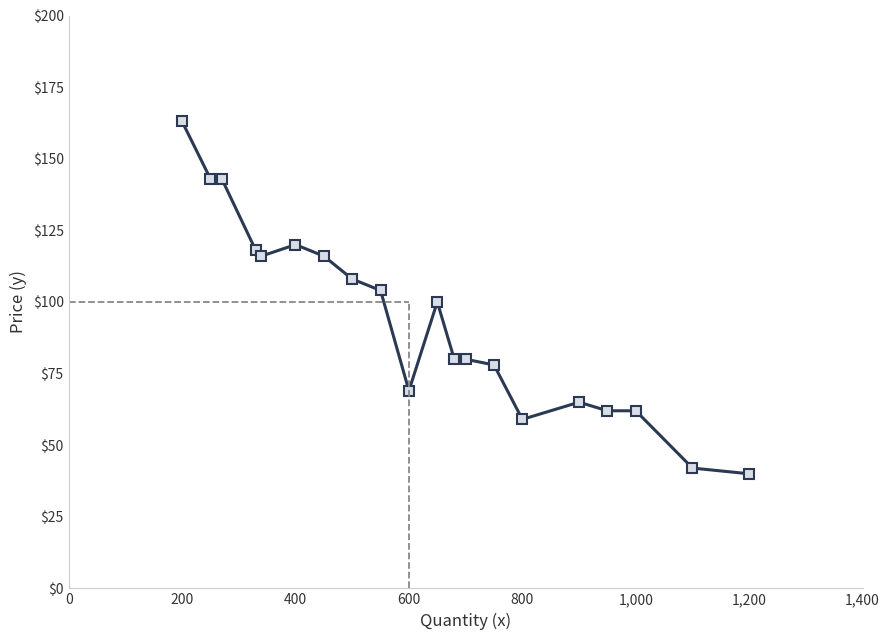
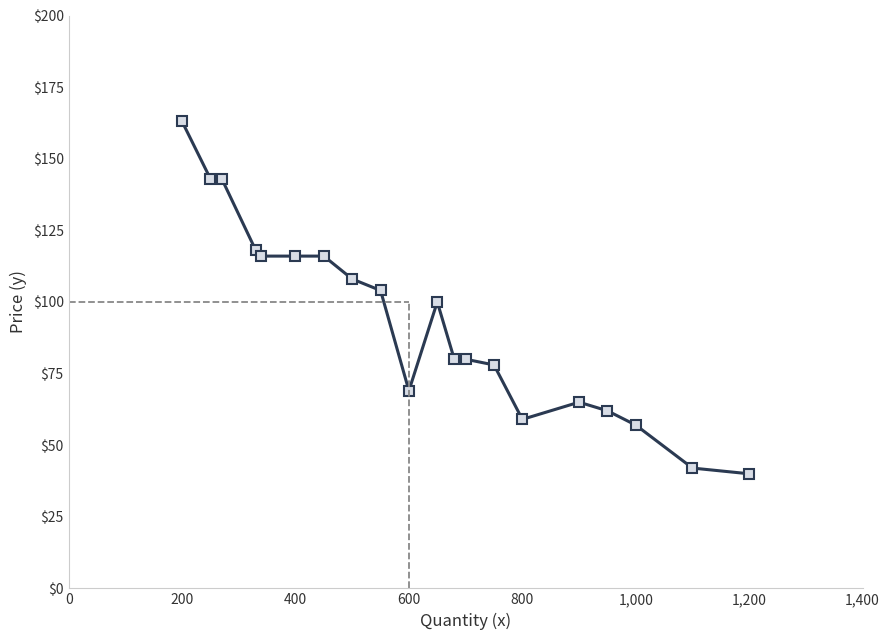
400: $120 -> $116
1,000: $62 -> $57
